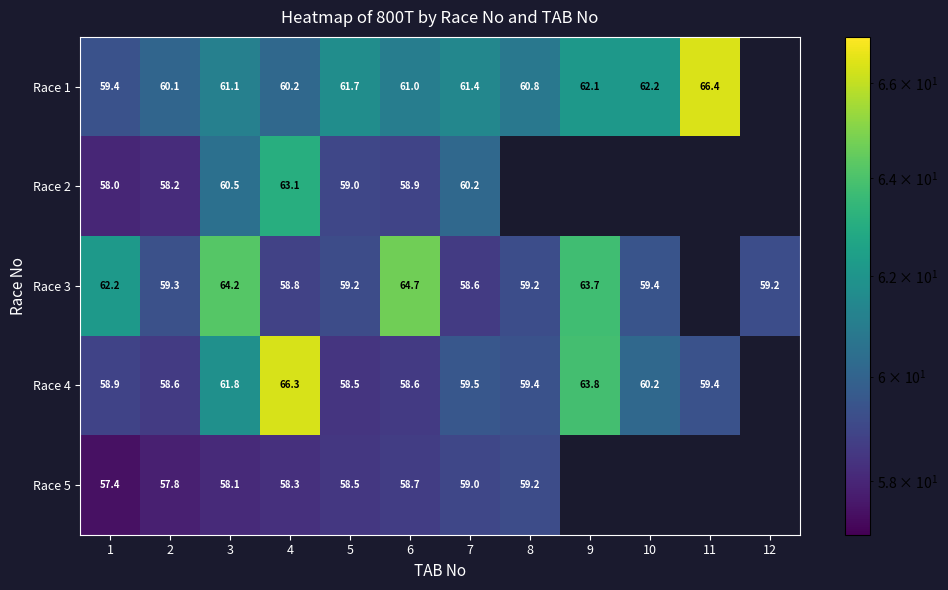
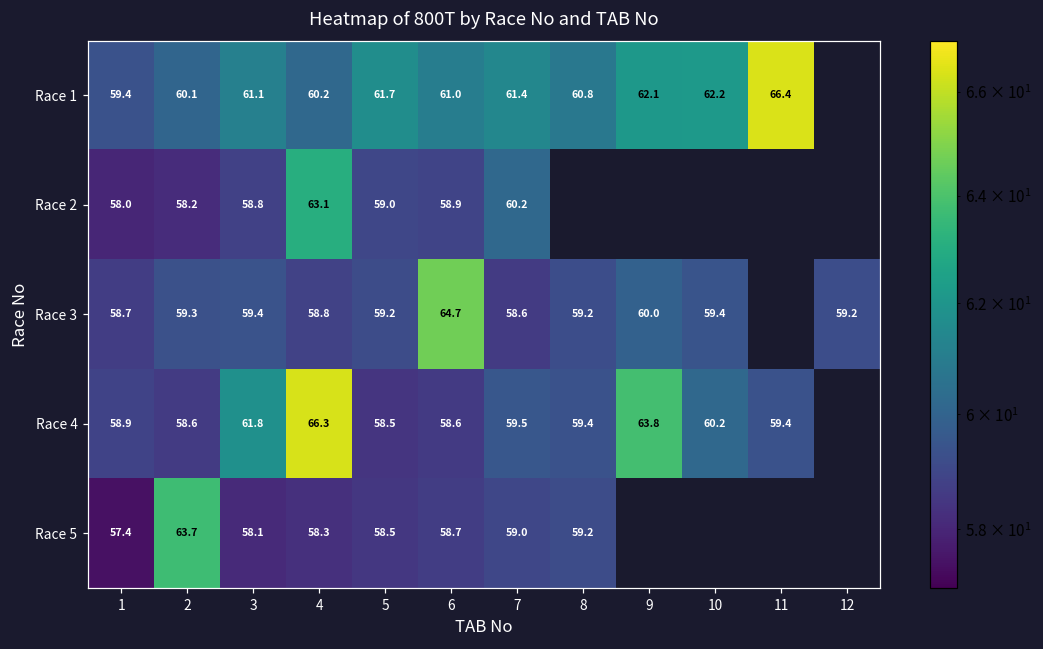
Race 2, 3: 60.5 -> 58.8
Race 3, 1: 62.2 -> 58.7
Race 3, 3: 64.2 -> 59.4
Race 3, 9: 63.7 -> 60.0
Race 5, 2: 57.8 -> 63.7
